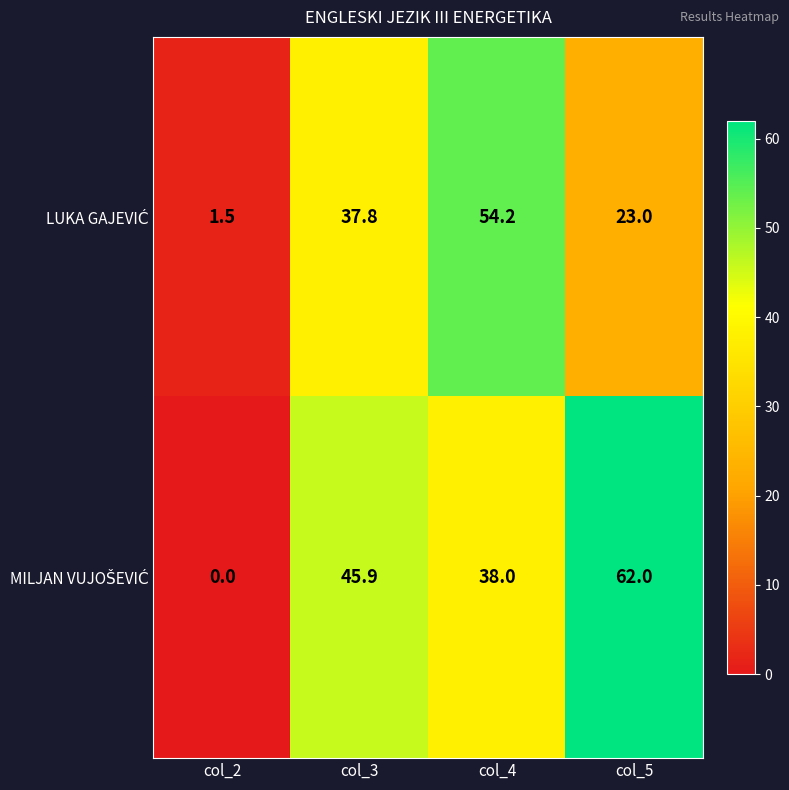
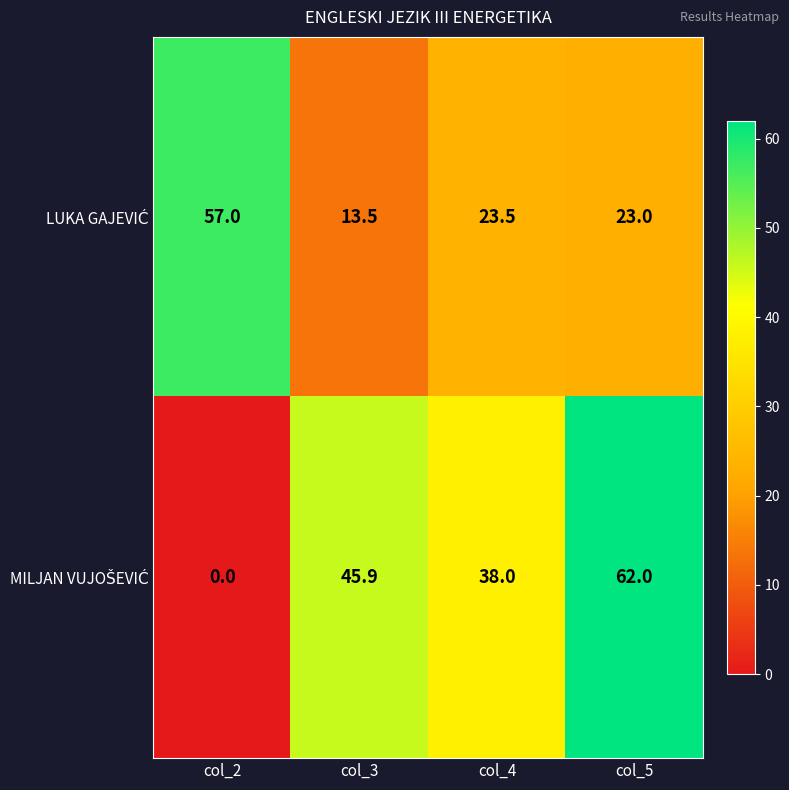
LUKA GAJEVIĆ, col_2: 1.5 -> 57.0
LUKA GAJEVIĆ, col_3: 37.8 -> 13.5
LUKA GAJEVIĆ, col_4: 54.2 -> 23.5
